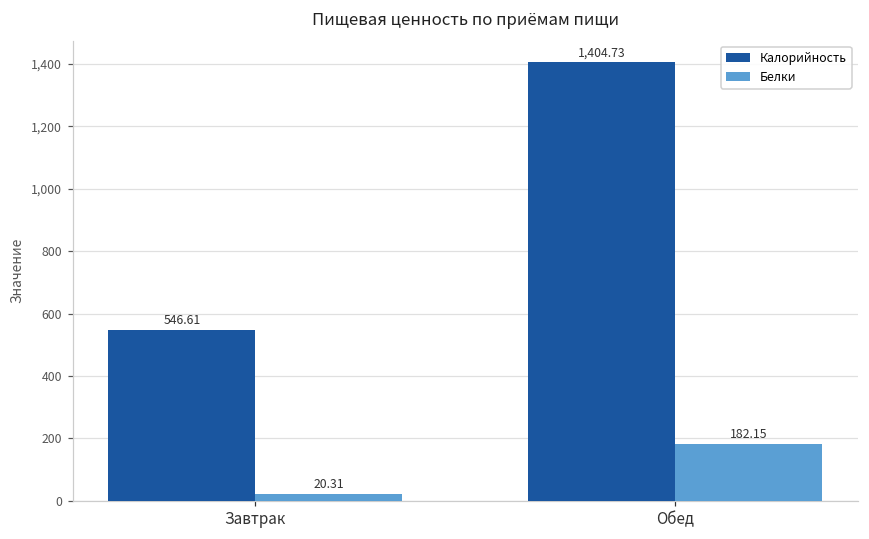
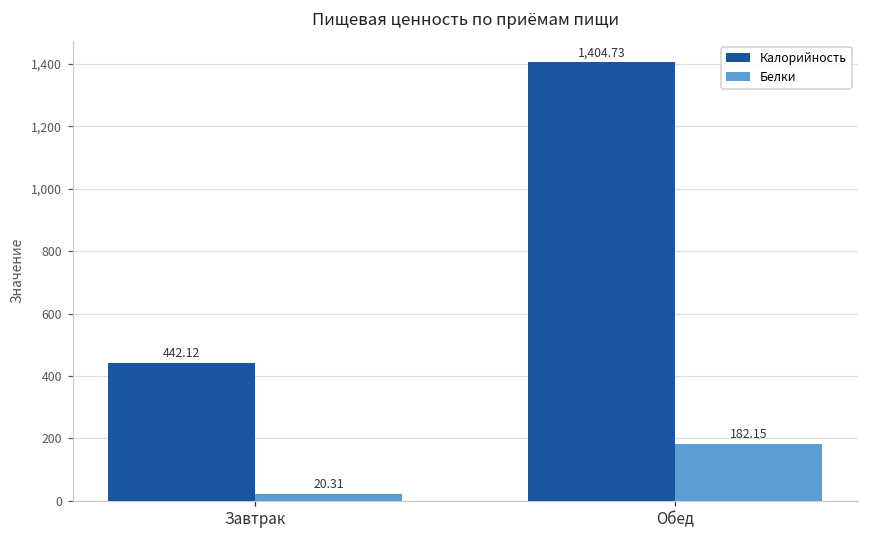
Калорийность, Завтрак: 546.61 -> 442.12
